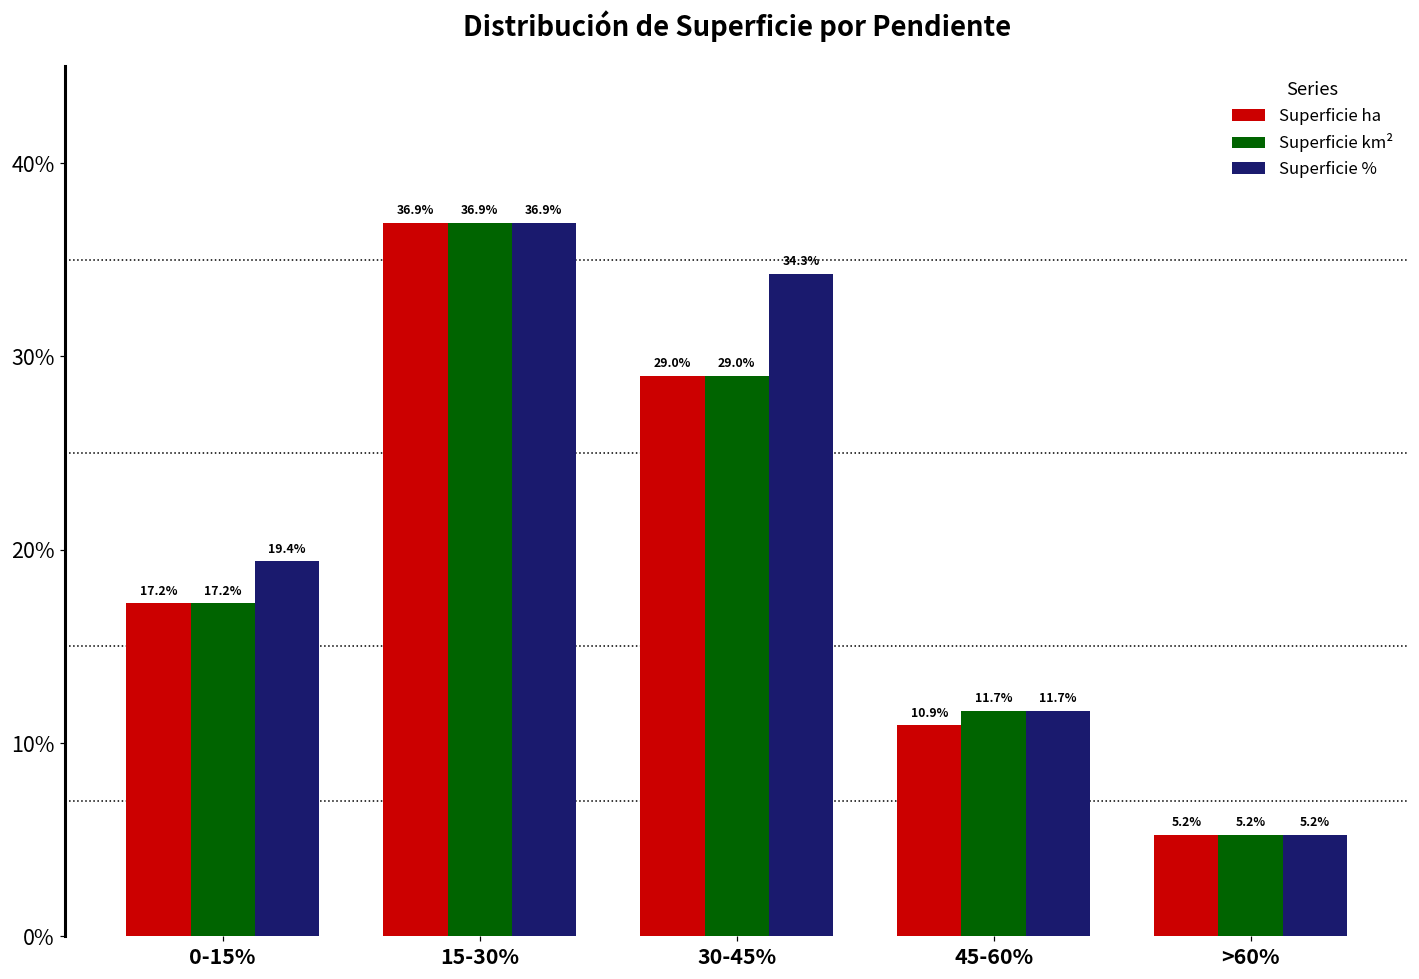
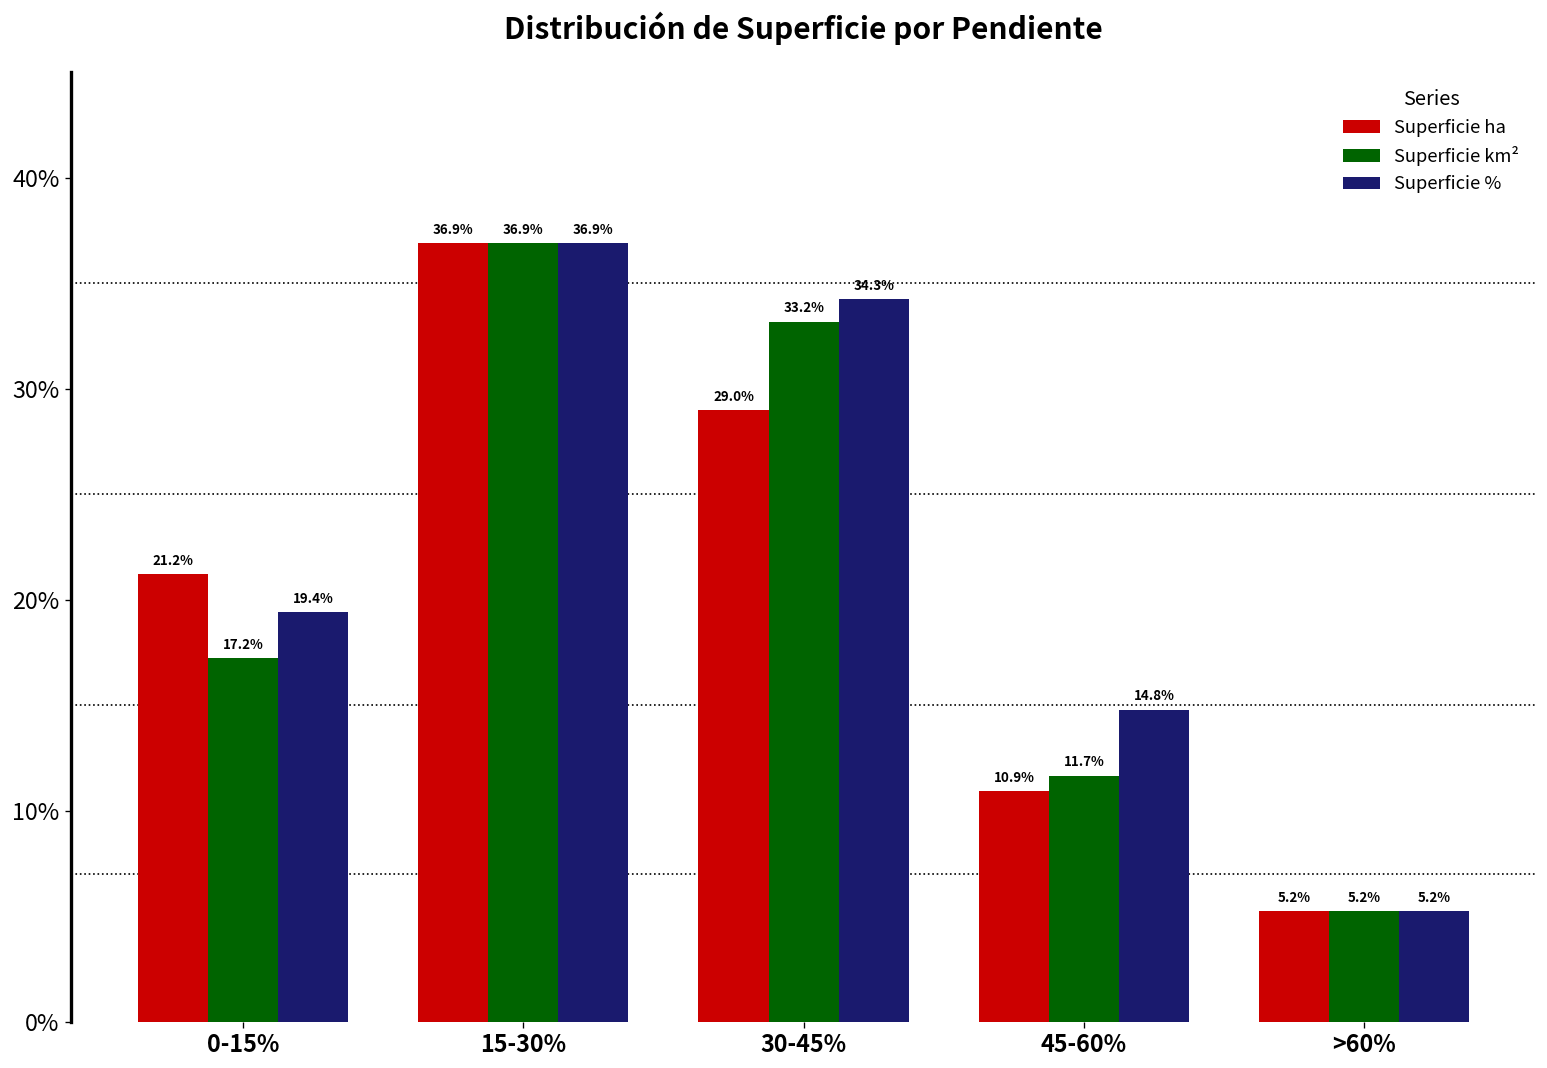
Superficie ha, 0-15%: 17.2% -> 21.2%
Superficie km², 30-45%: 29.0% -> 33.2%
Superficie %, 45-60%: 11.7% -> 14.8%
